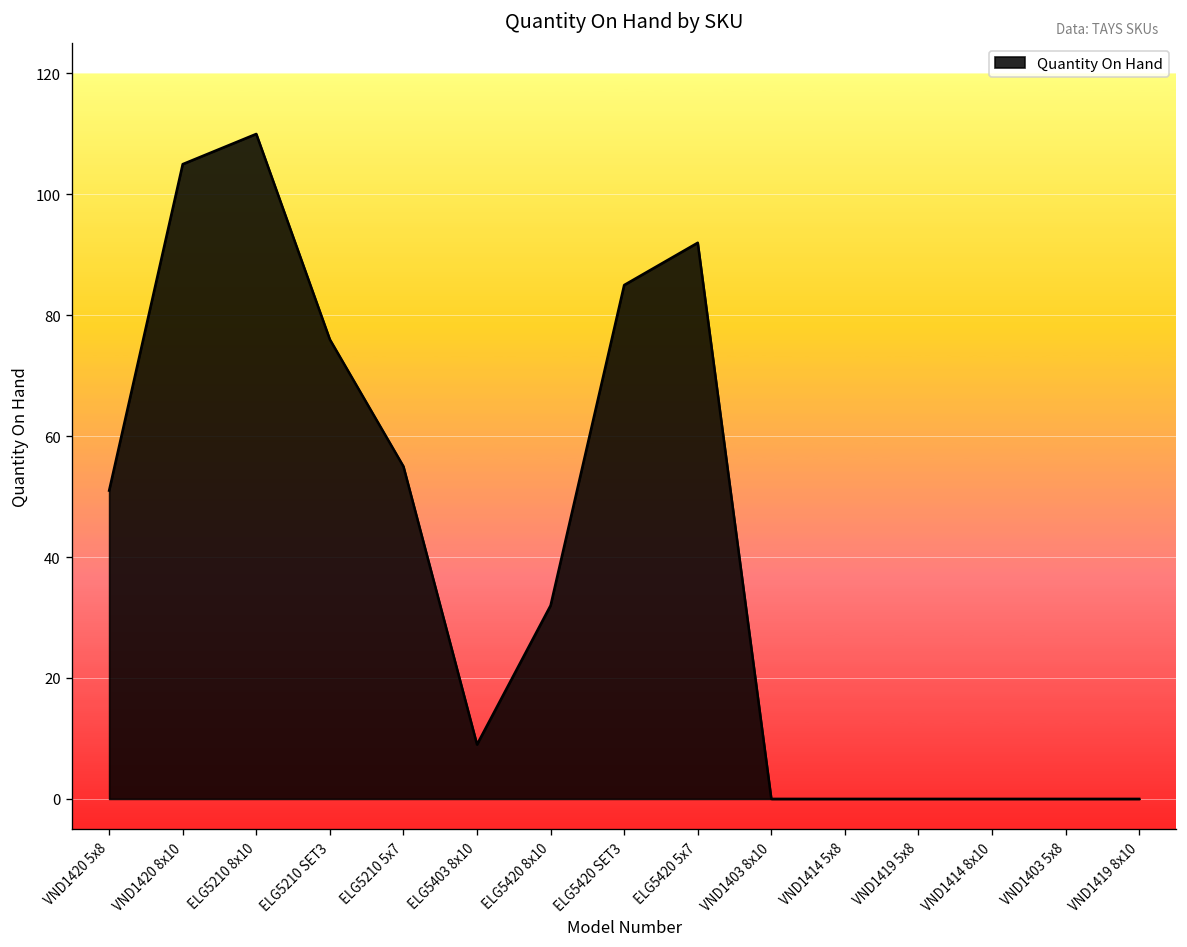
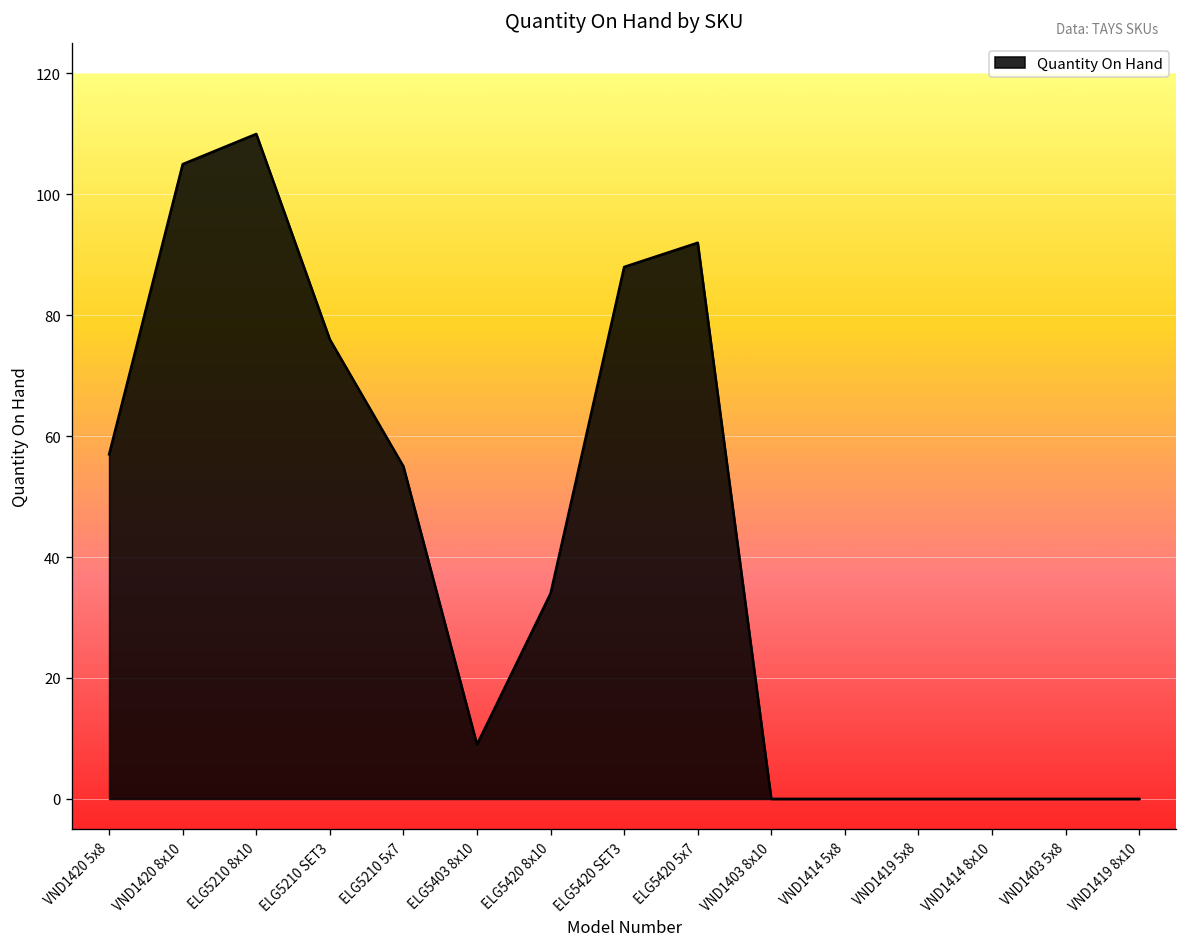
VND1420 5x8: 51 -> 57
ELG5420 8x10: 32 -> 34
ELG5420 SET3: 85 -> 88
